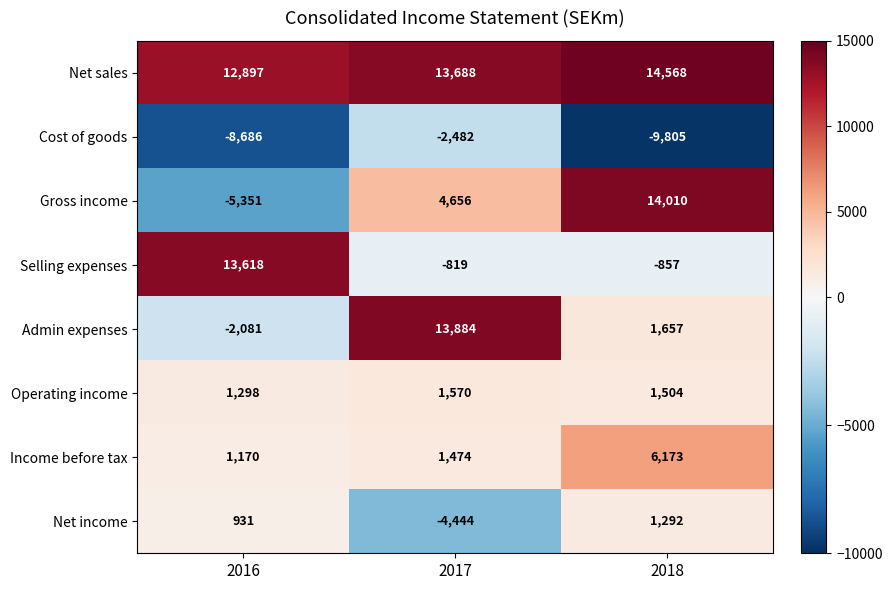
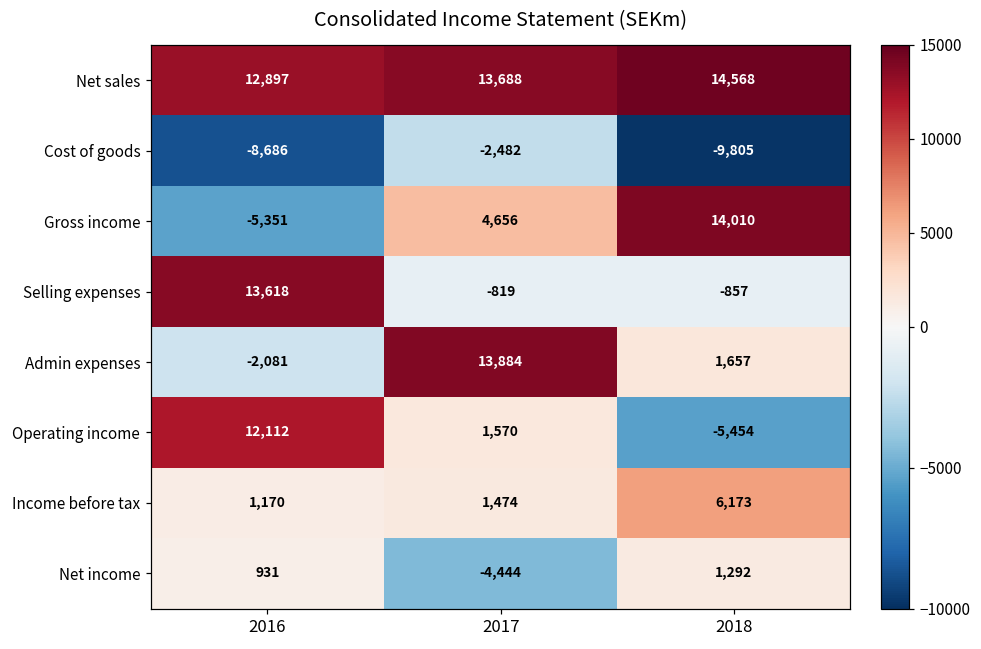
Operating income, 2016: 1,298 -> 12,112
Operating income, 2018: 1,504 -> -5,454
